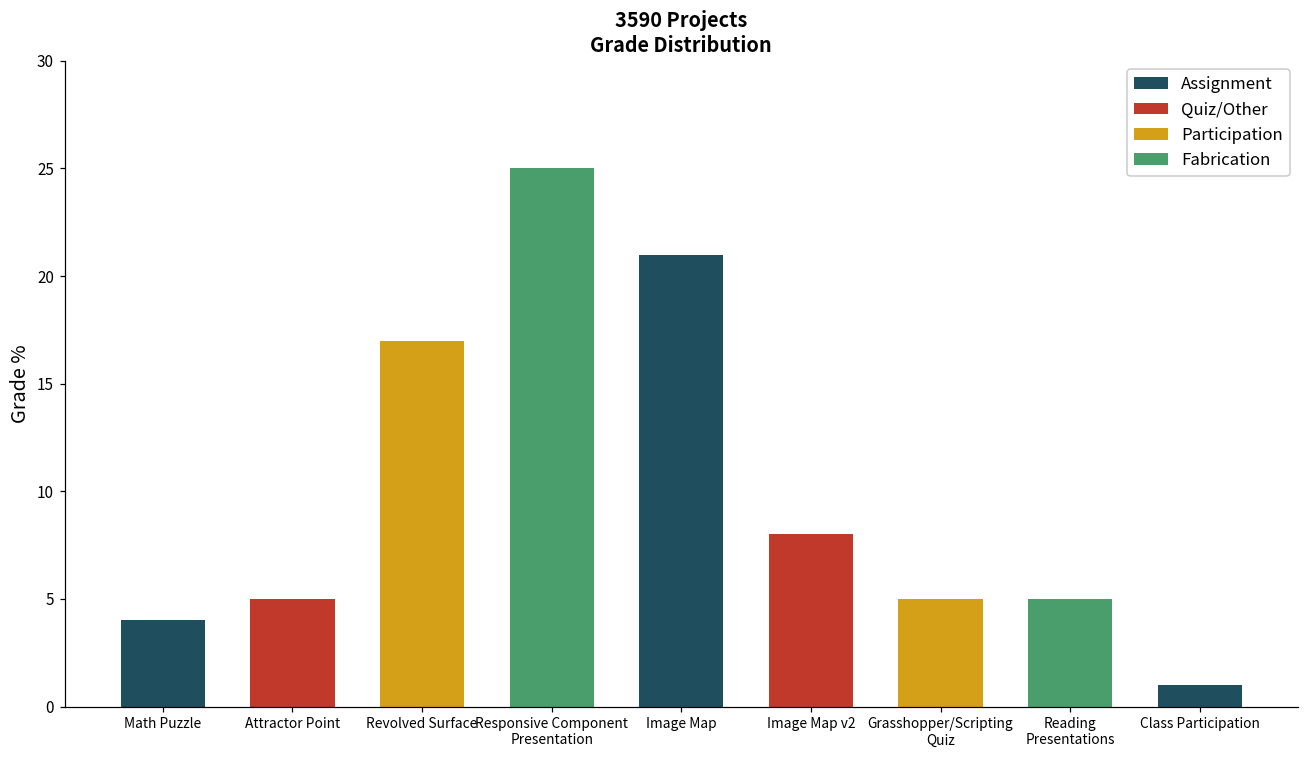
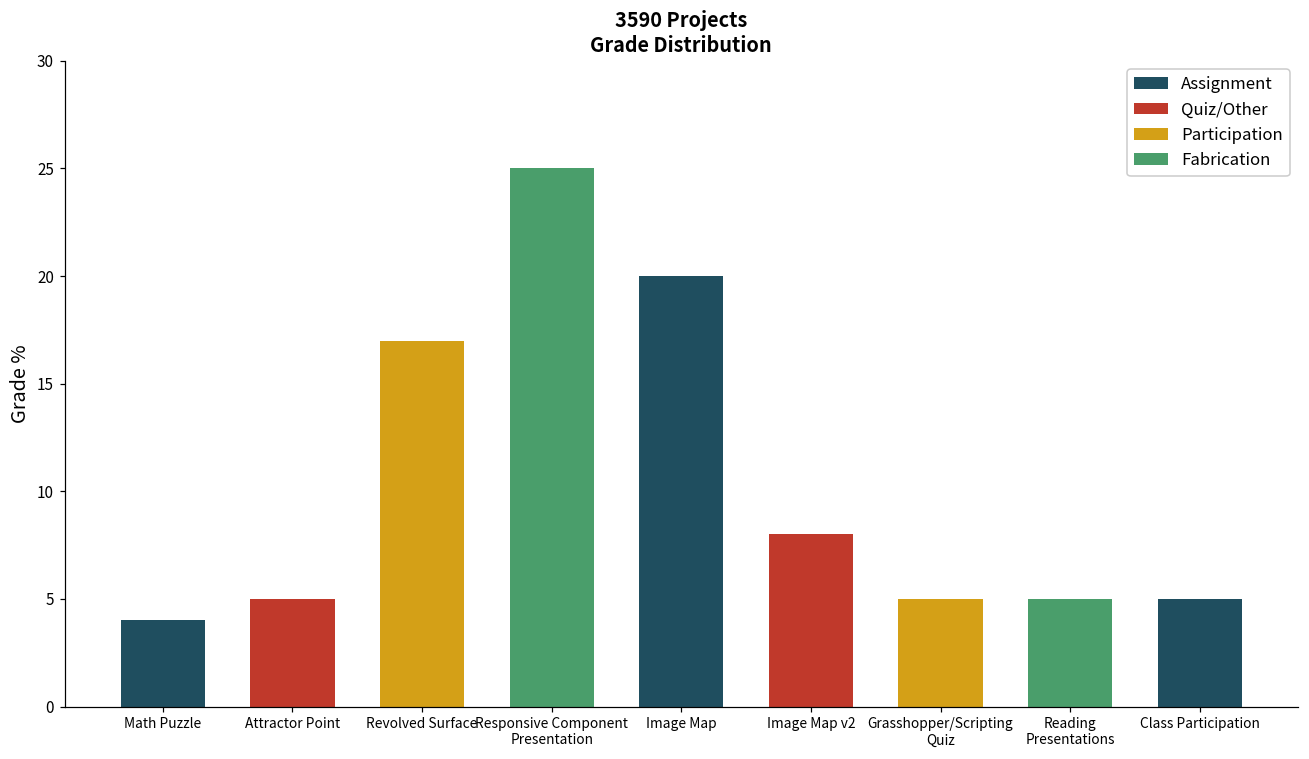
Image Map: 21 -> 20
Class Participation: 1 -> 5
